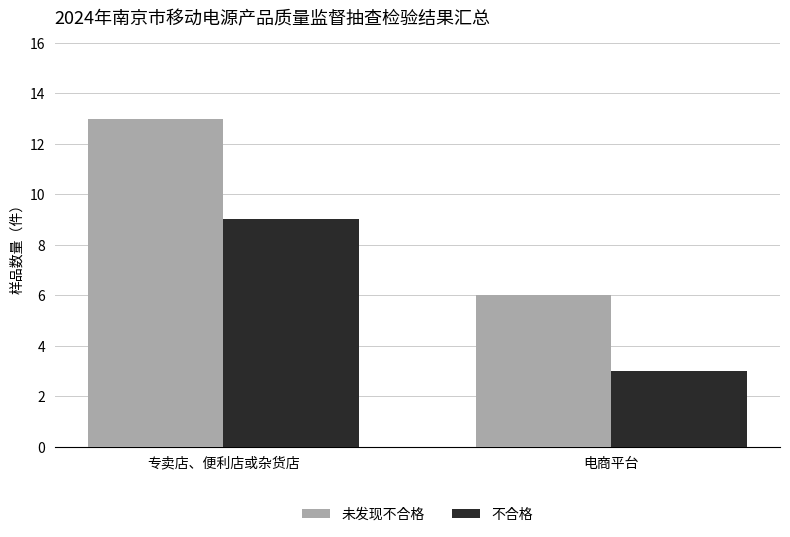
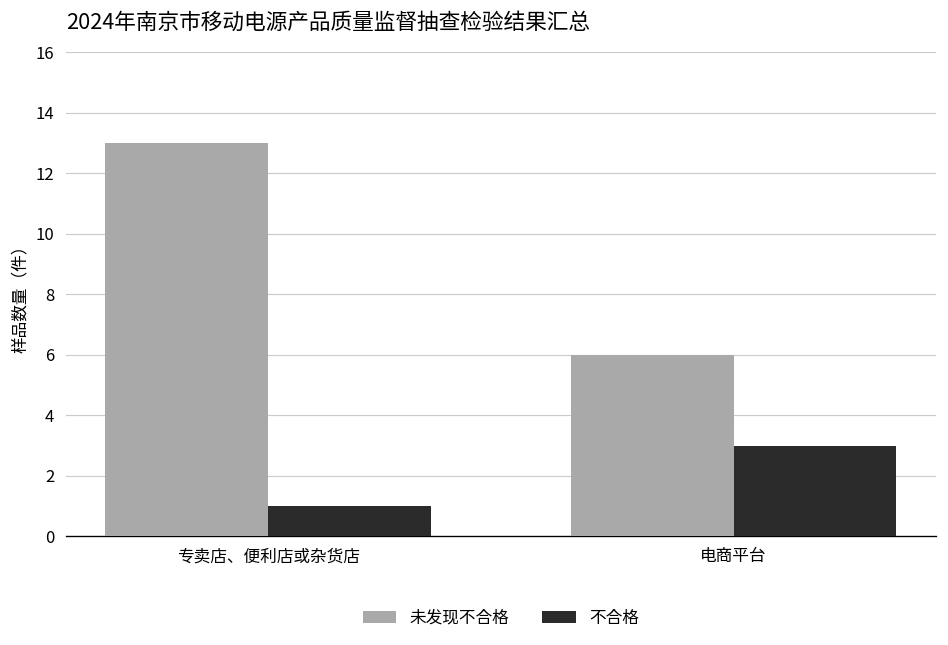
不合格, 专卖店、便利店或杂货店: 9 -> 1
